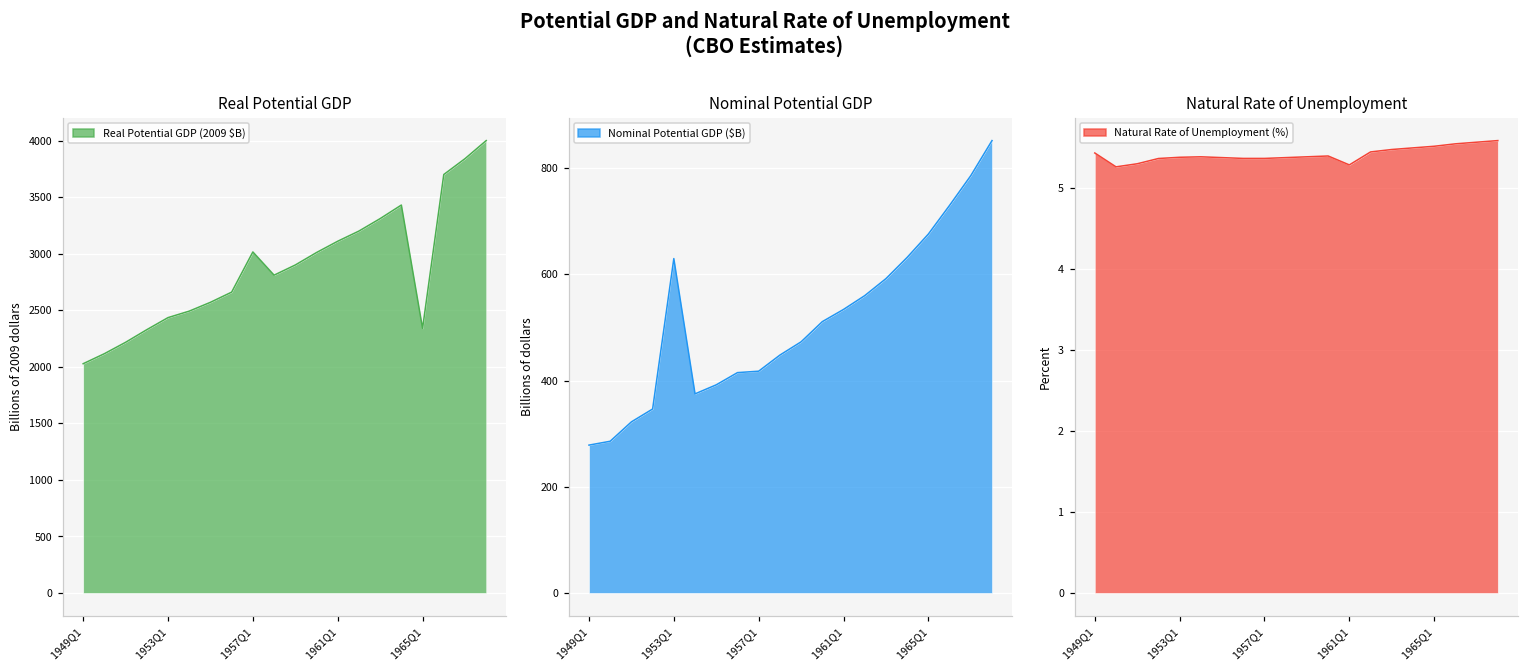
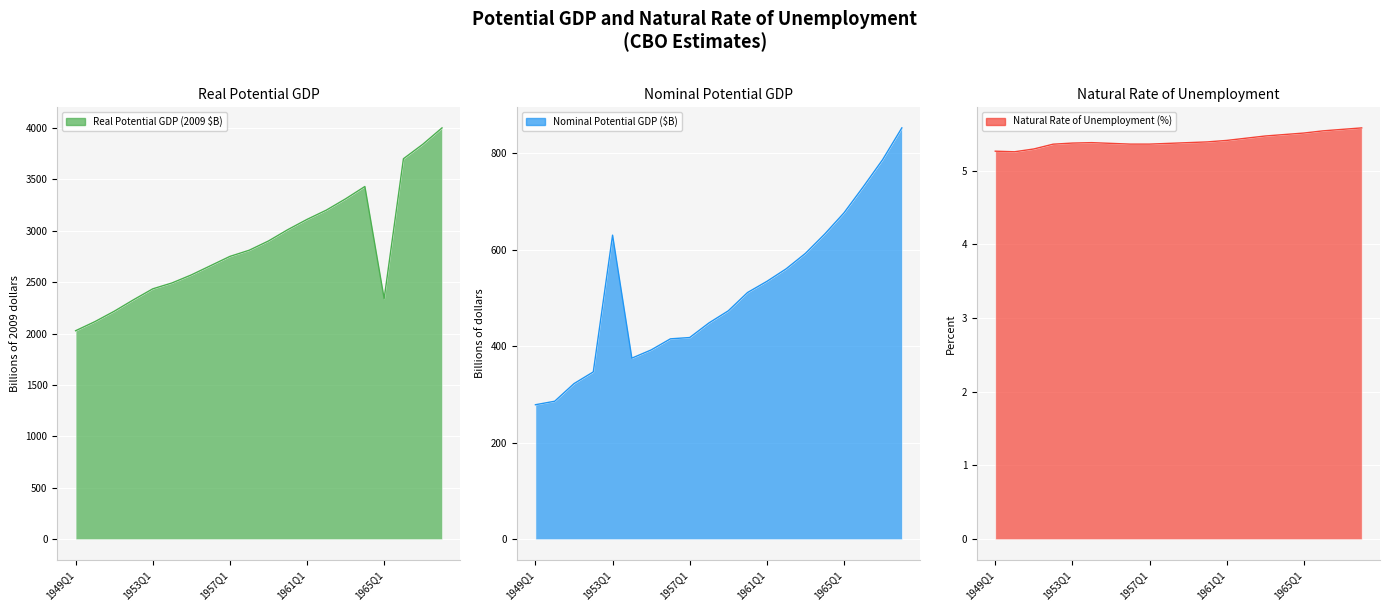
Real Potential GDP, 1957Q1: 3020 -> 2750
Natural Rate of Unemployment, 1949Q1: 5.4 -> 5.3
Natural Rate of Unemployment, 1961Q1: 5.3 -> 5.4
